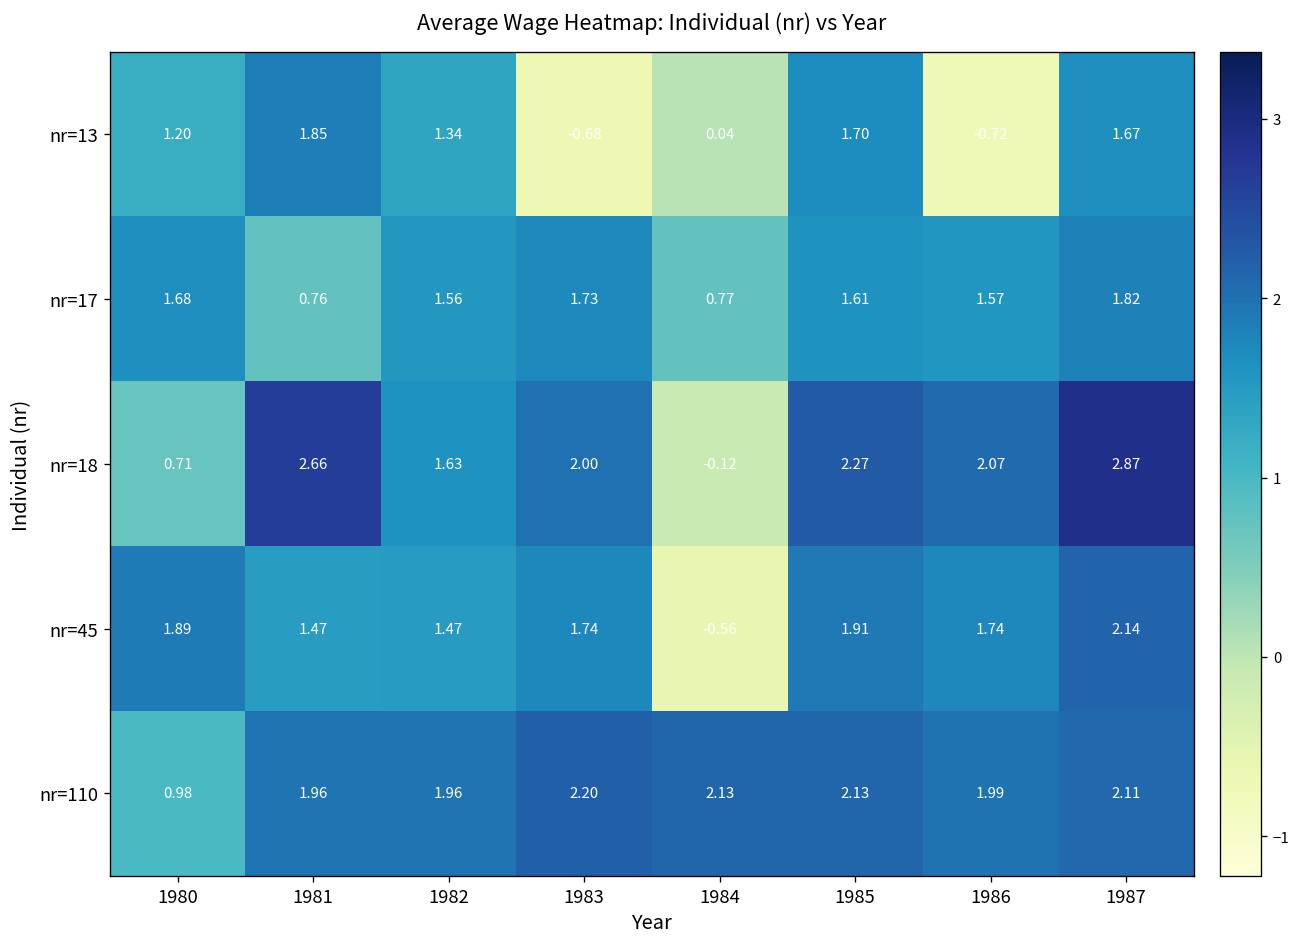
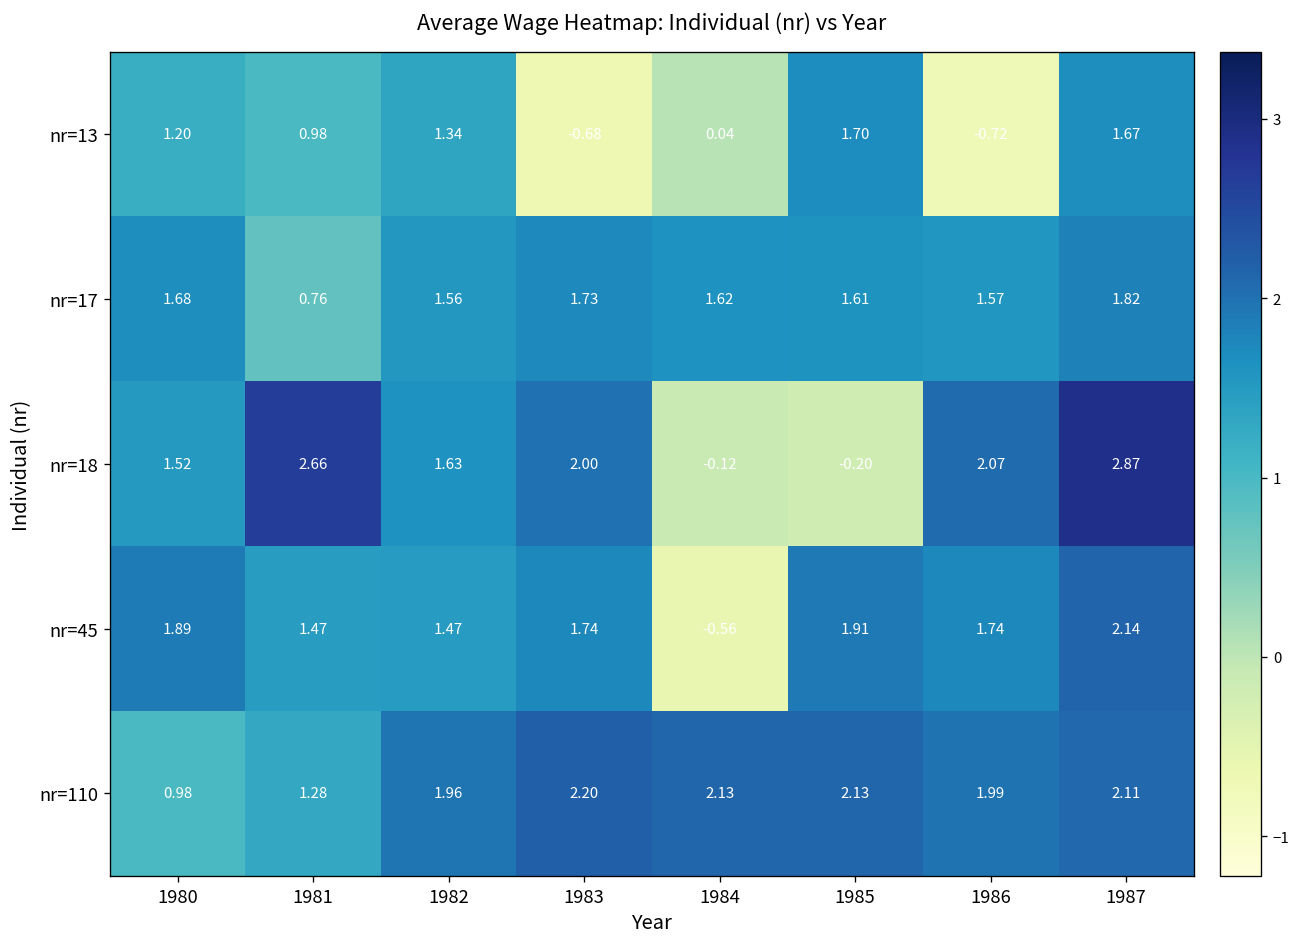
nr=13, 1981: 1.85 -> 0.98
nr=17, 1984: 0.77 -> 1.62
nr=18, 1980: 0.71 -> 1.52
nr=18, 1985: 2.27 -> -0.20
nr=110, 1981: 1.96 -> 1.28
